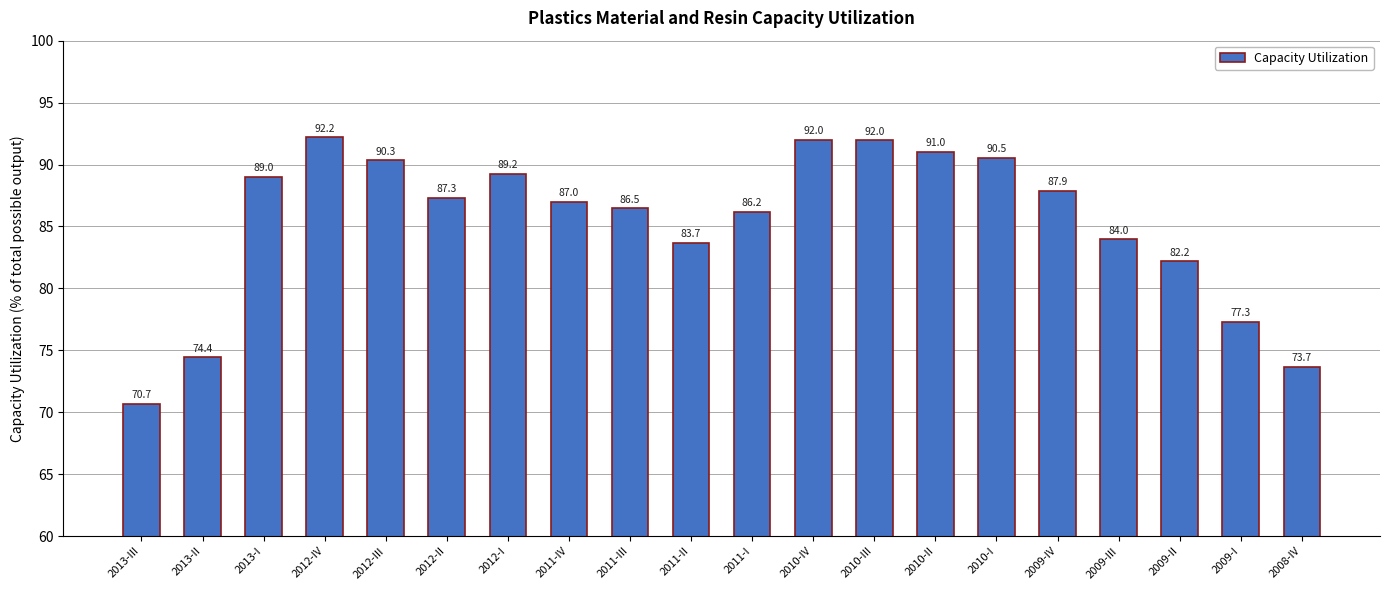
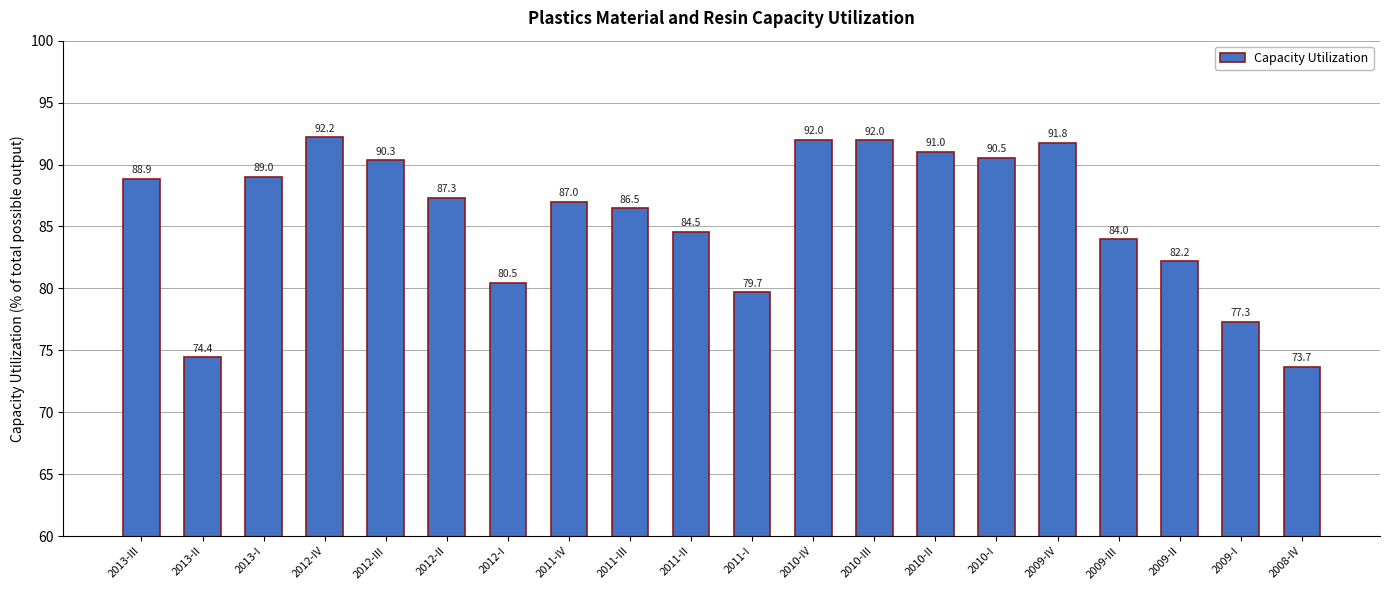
2013-III: 70.7 -> 88.9
2012-I: 89.2 -> 80.5
2011-II: 83.7 -> 84.5
2011-I: 86.2 -> 79.7
2009-IV: 87.9 -> 91.8
